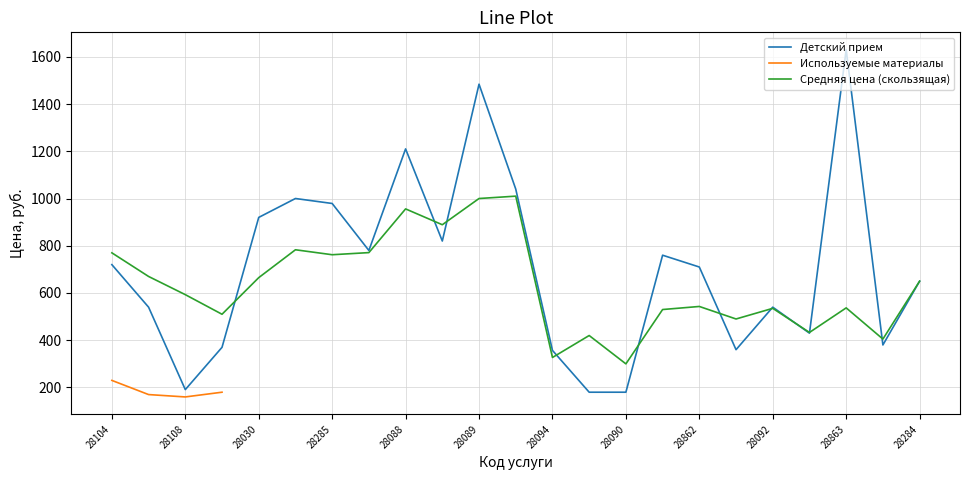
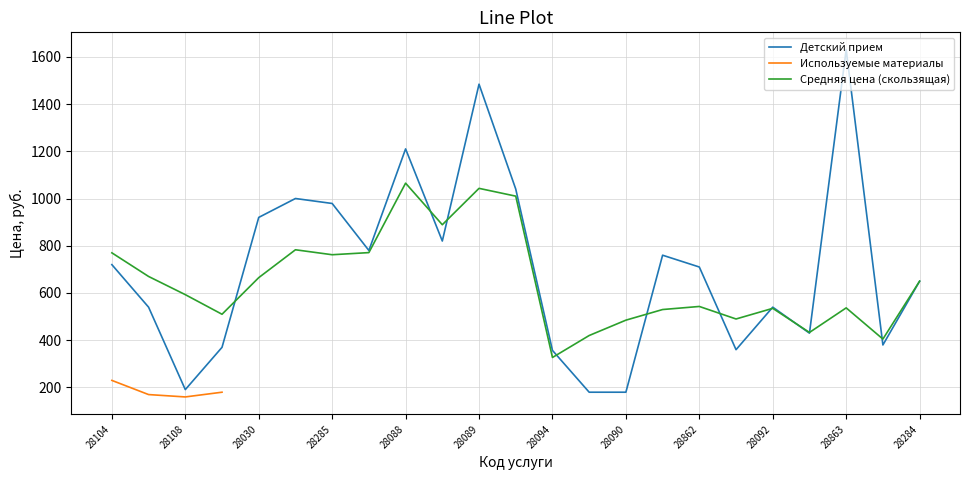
Средняя цена (скользящая), 28088: 960 -> 1070
Средняя цена (скользящая), 28089: 1000 -> 1040
Средняя цена (скользящая), 28090: 300 -> 490
